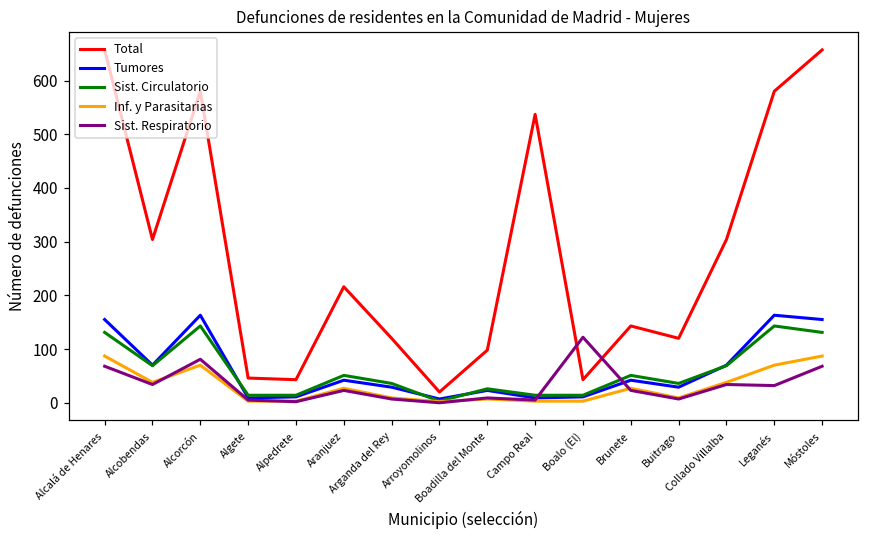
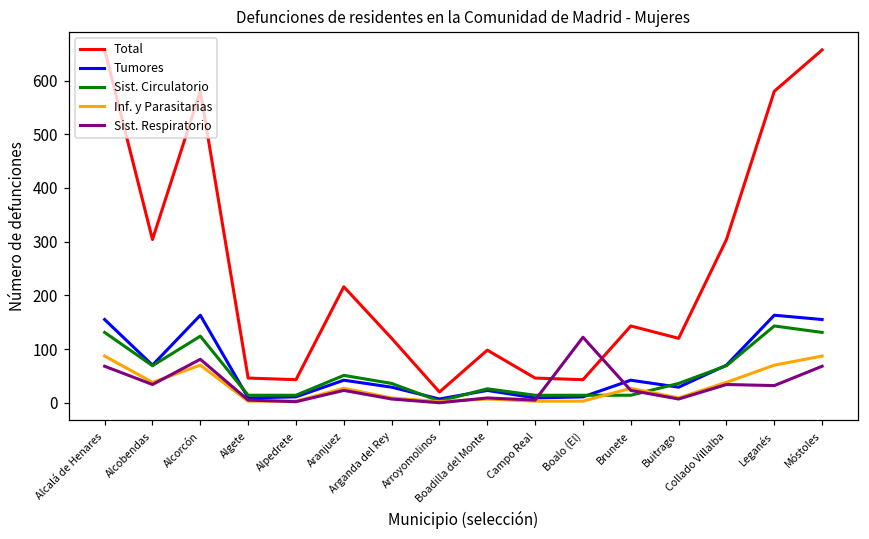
Sist. Circulatorio, Alcorcón: 140 -> 120
Total, Campo Real: 540 -> 50
Sist. Circulatorio, Brunete: 50 -> 10
